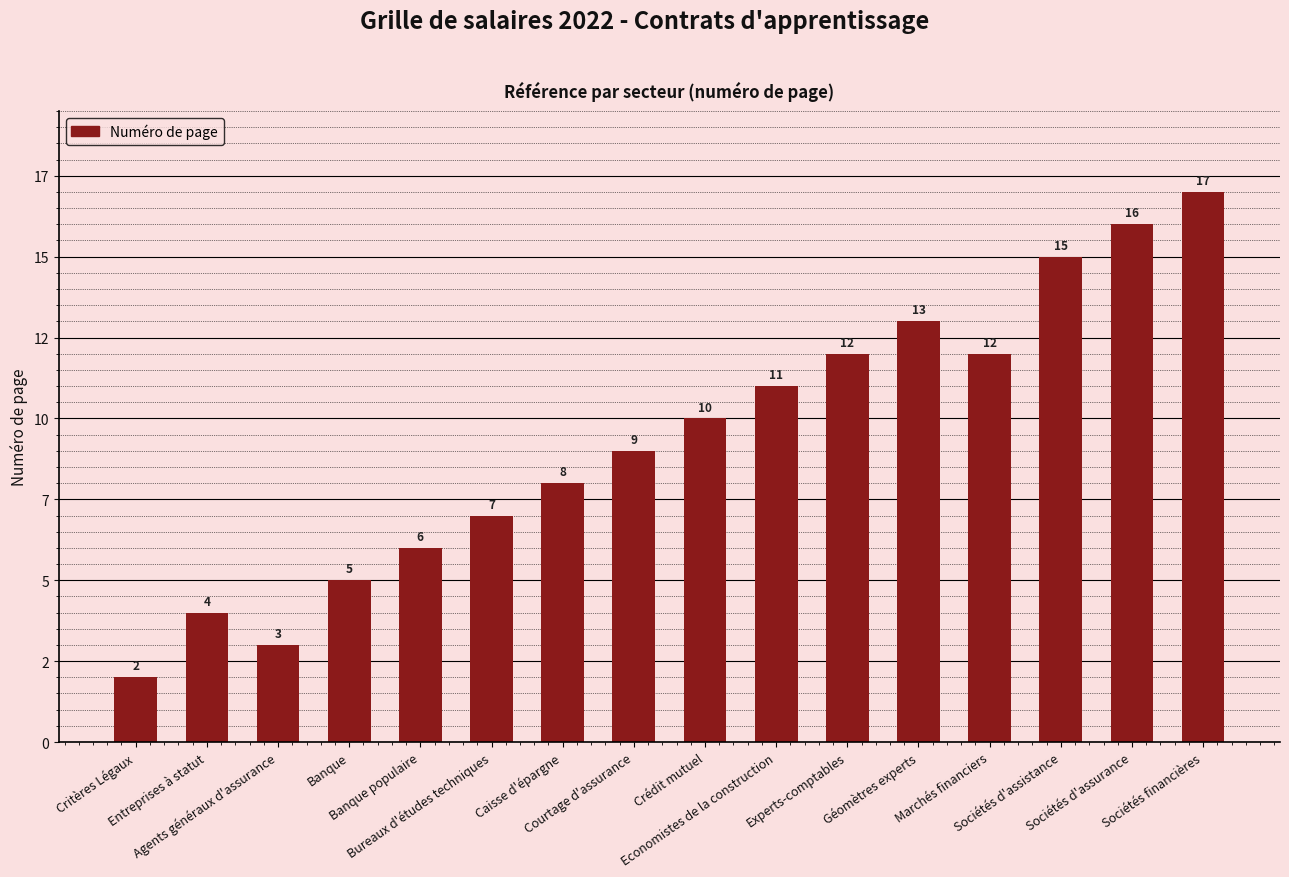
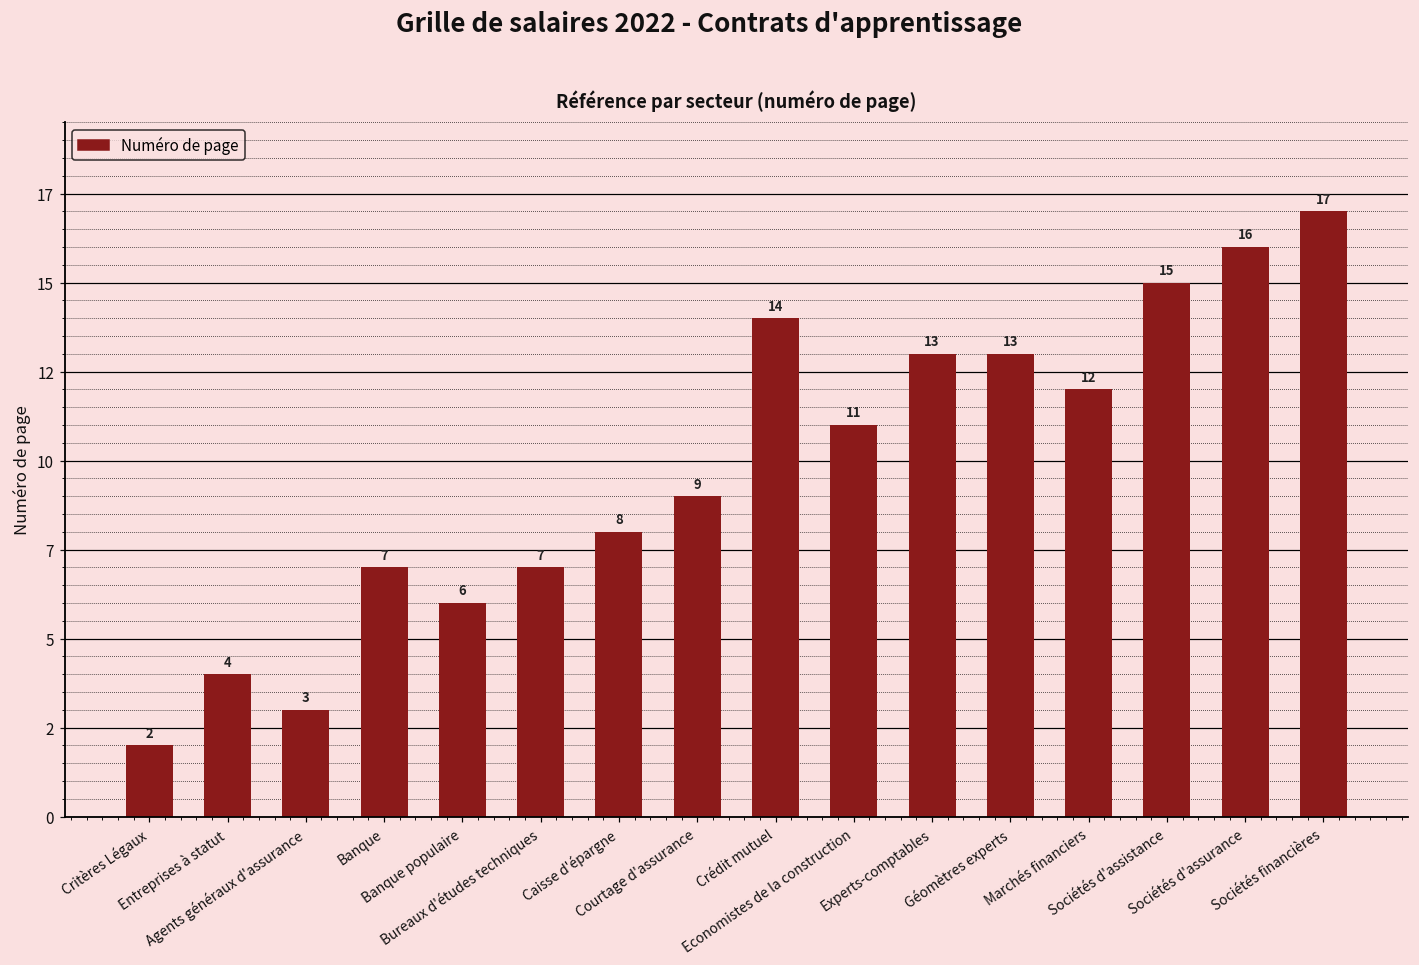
Banque: 5 -> 7
Crédit mutuel: 10 -> 14
Experts-comptables: 12 -> 13
